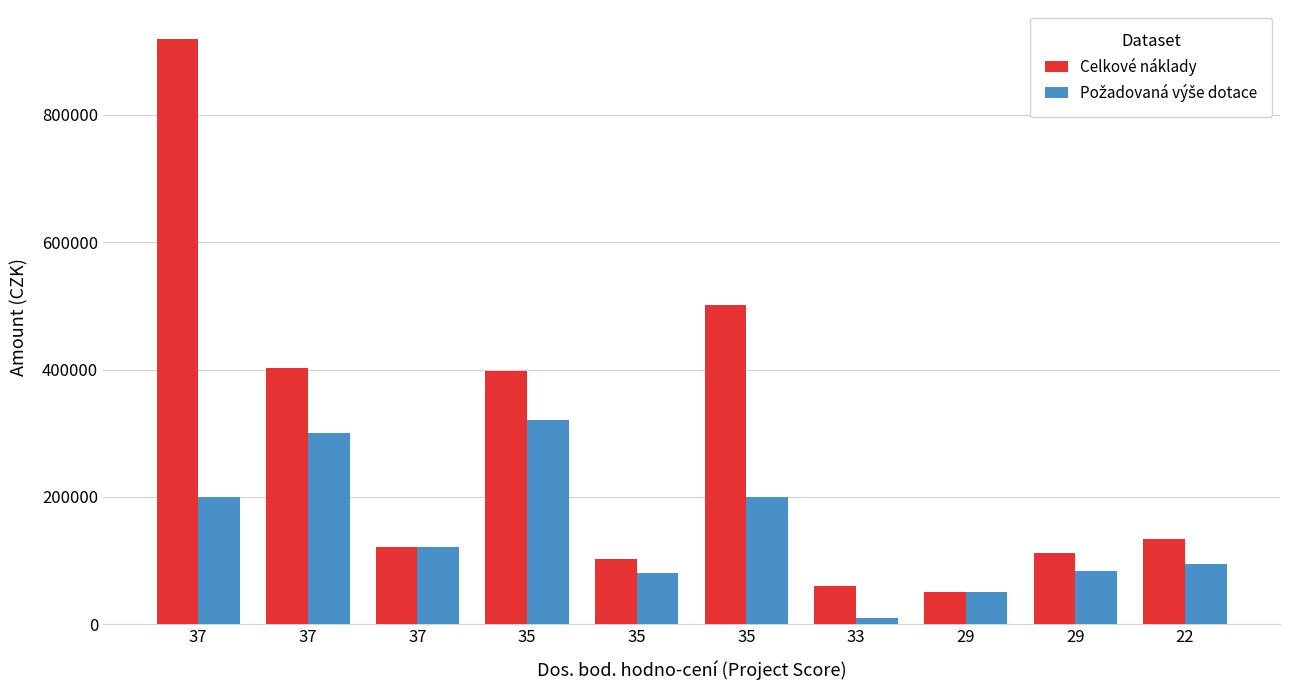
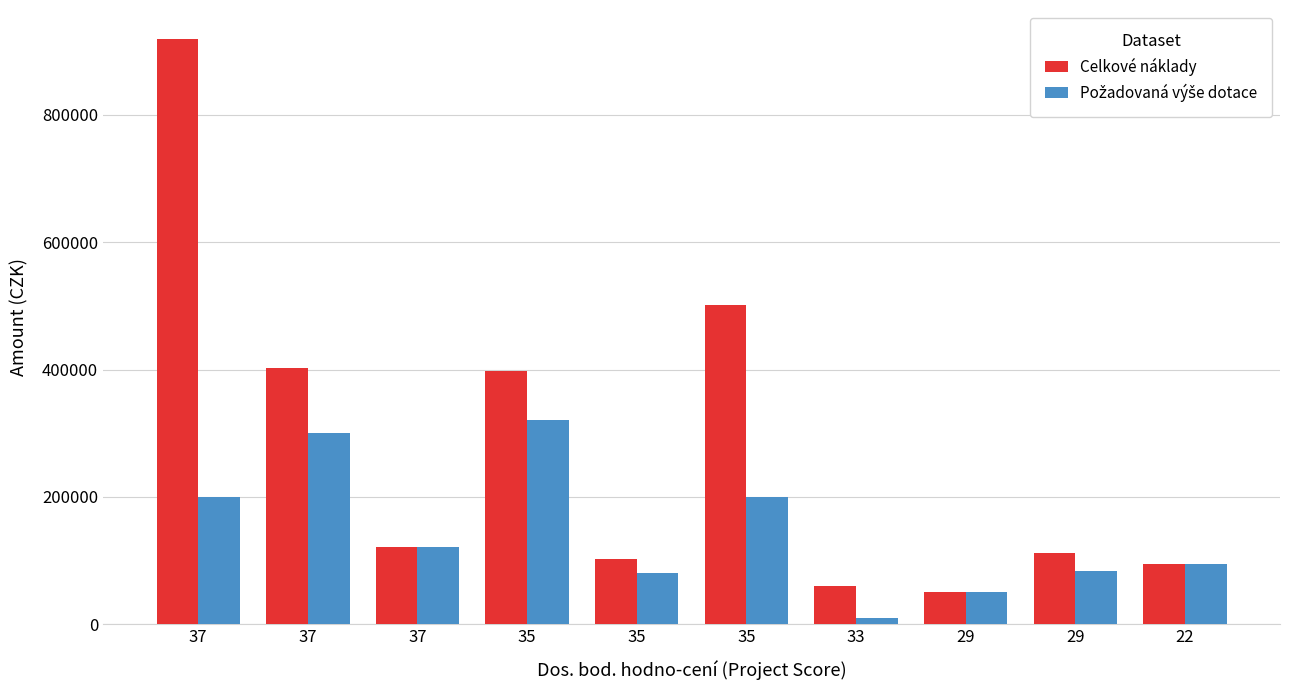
Celkové náklady, 22: 130000 -> 100000
